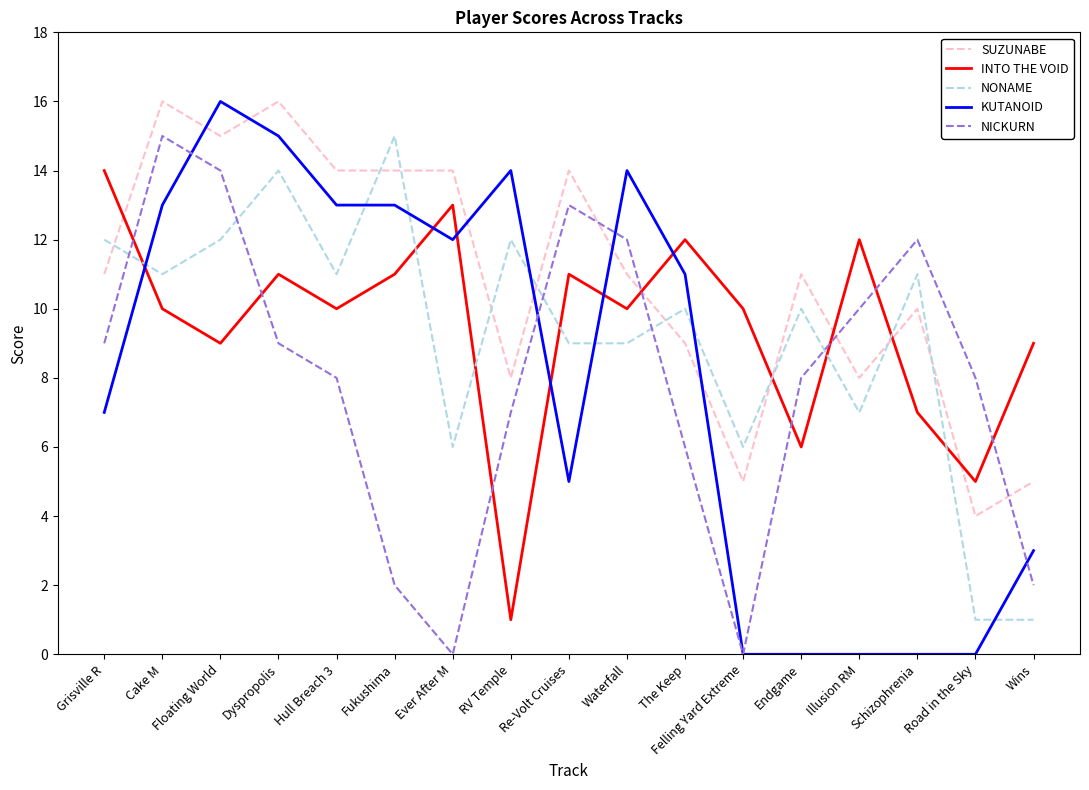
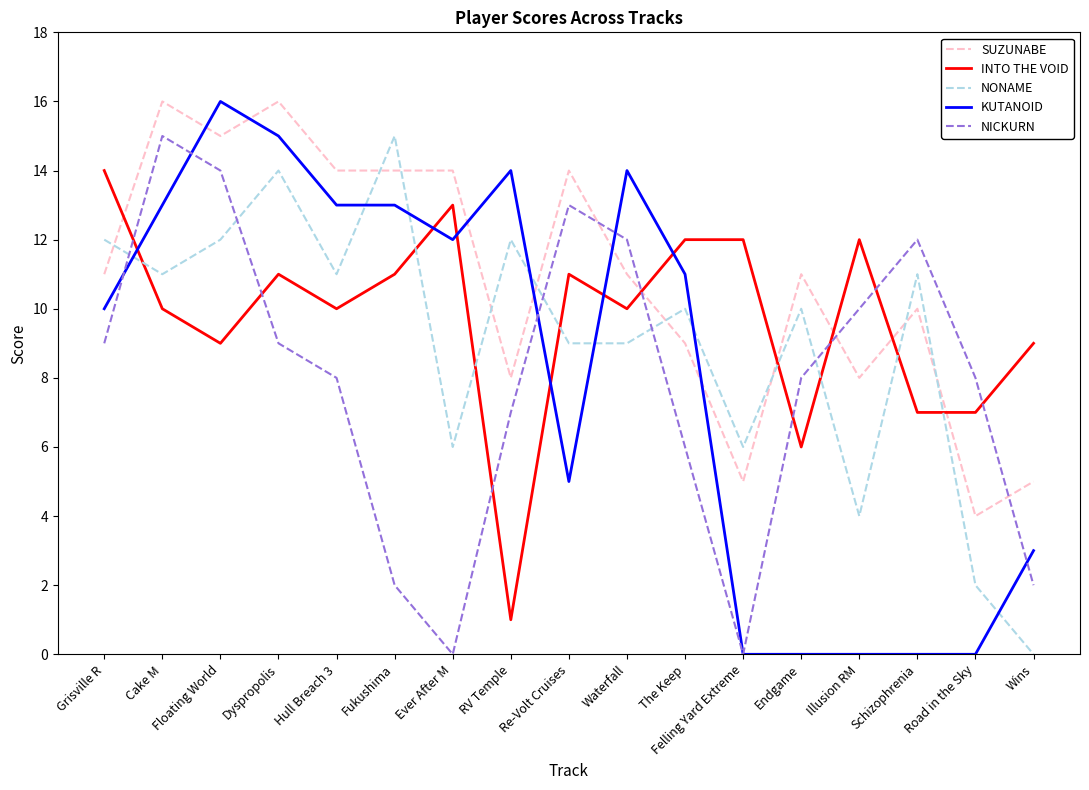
KUTANOID, Grisville R: 7 -> 10
INTO THE VOID, Felling Yard Extreme: 10 -> 12
NONAME, Illusion RM: 7 -> 4
INTO THE VOID, Road in the Sky: 5 -> 7
NONAME, Road in the Sky: 1 -> 2
NONAME, Wins: 1 -> 0
